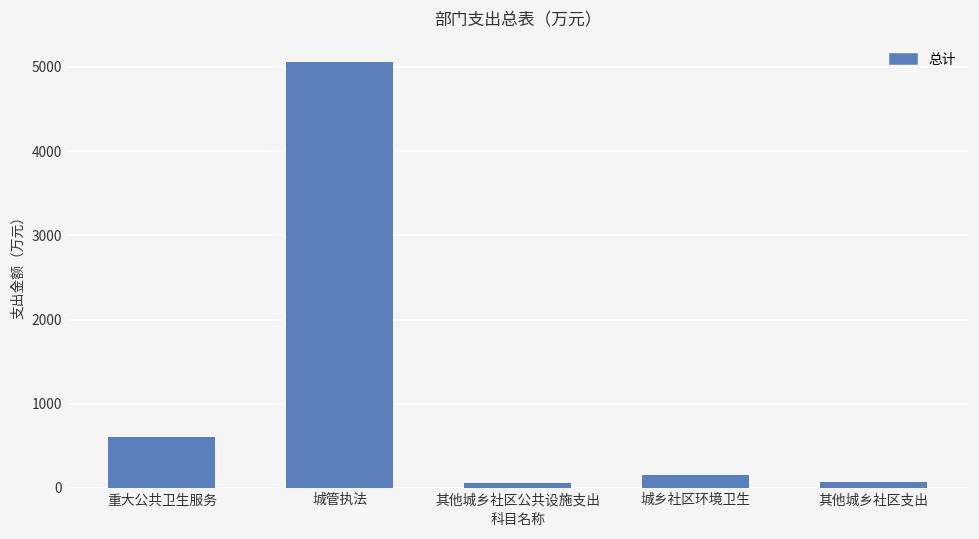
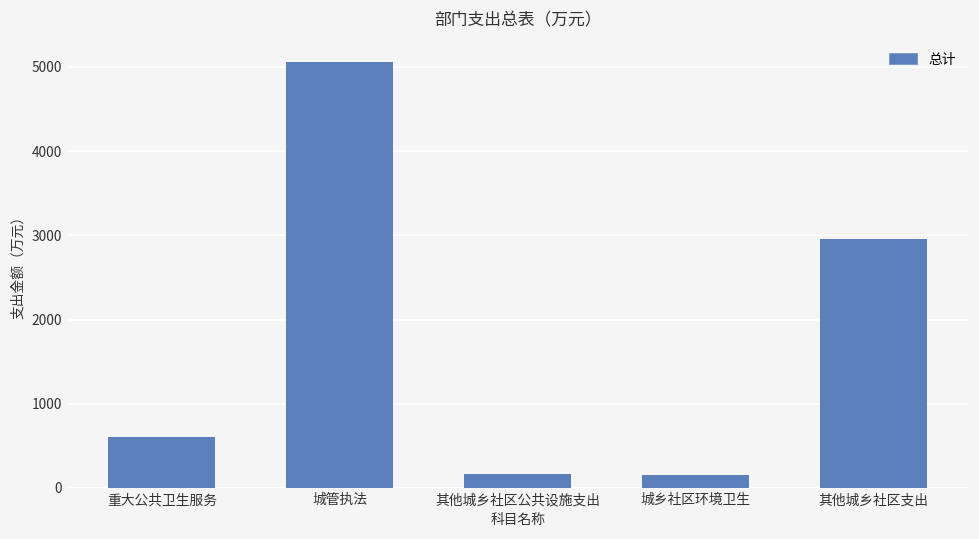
其他城乡社区公共设施支出: 100 -> 200
其他城乡社区支出: 100 -> 3000
